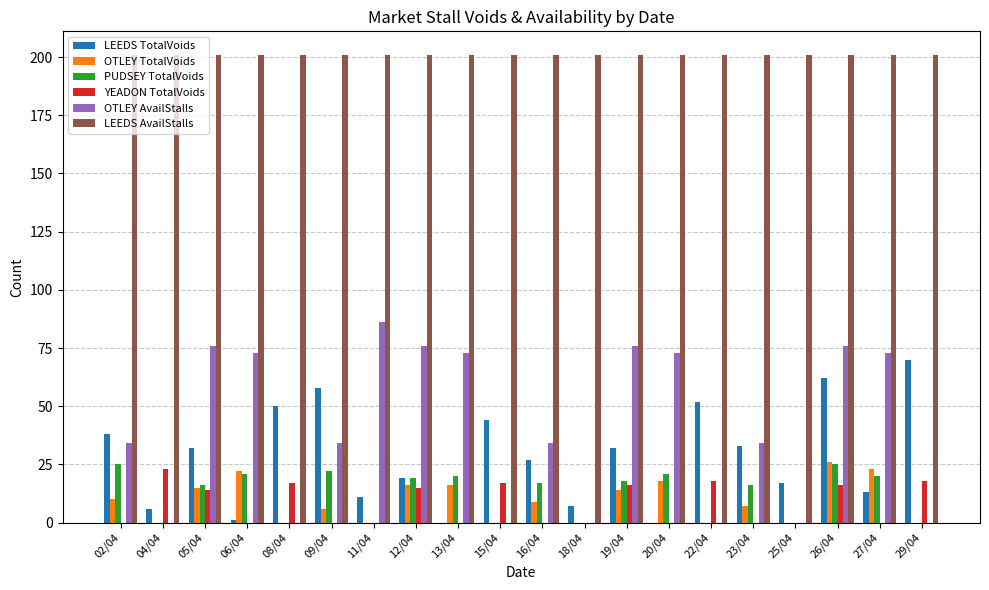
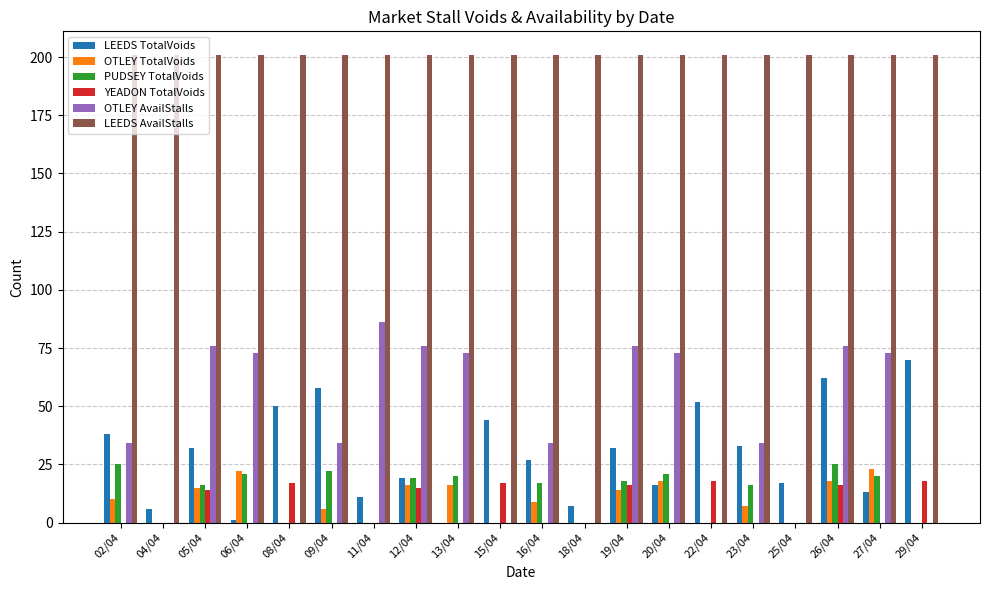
YEADON TotalVoids, 04/04: 23 -> 0
LEEDS TotalVoids, 20/04: 0 -> 16
OTLEY TotalVoids, 26/04: 26 -> 18
